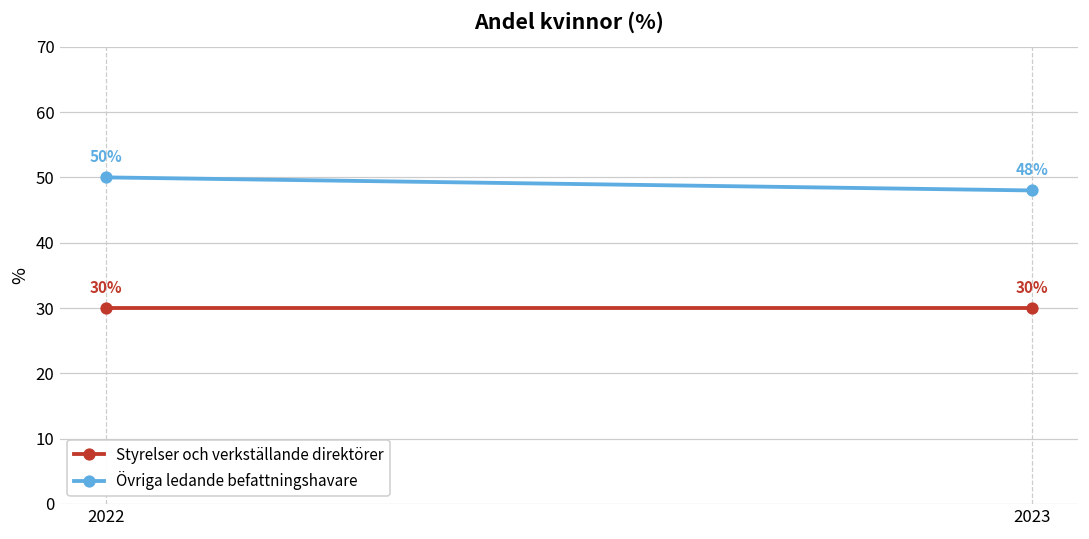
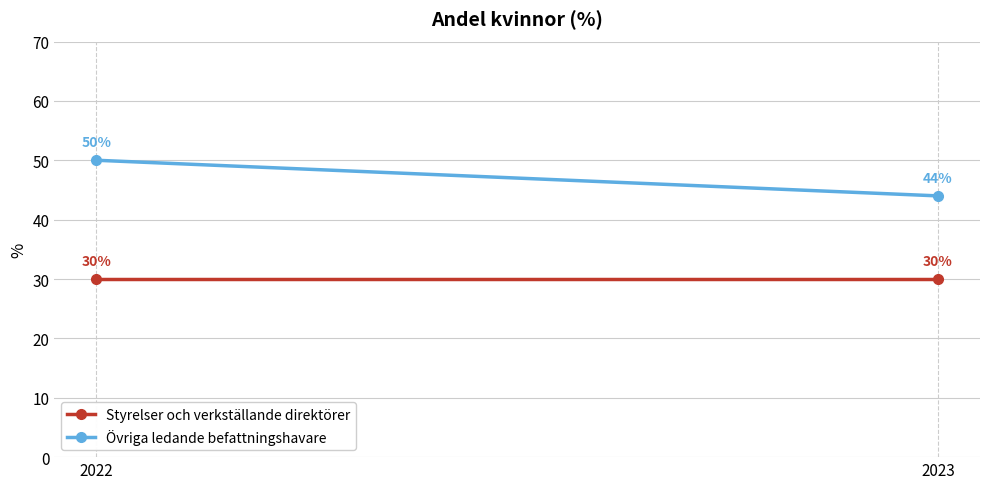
Övriga ledande befattningshavare, 2023: 48% -> 44%
